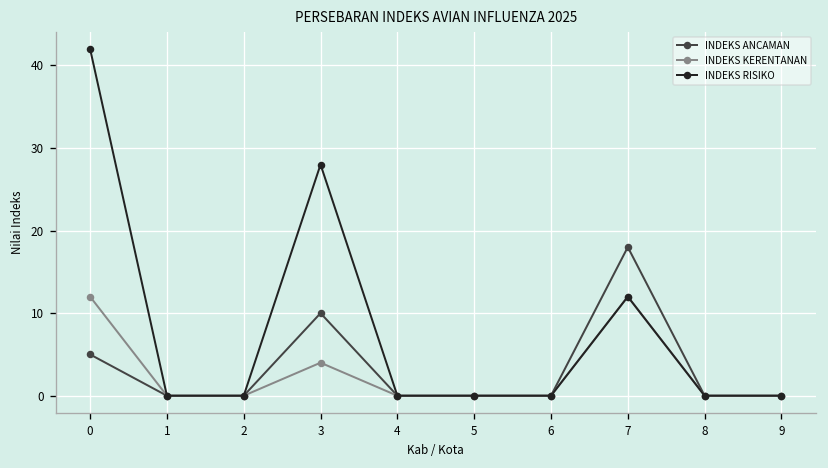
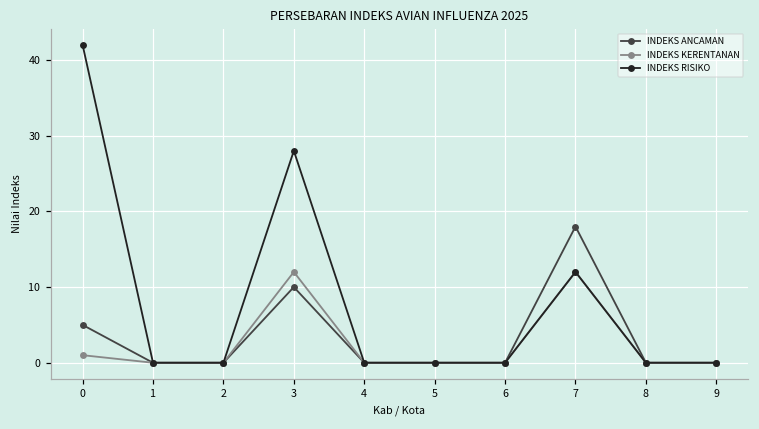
INDEKS KERENTANAN, 0: 12 -> 1
INDEKS KERENTANAN, 3: 4 -> 12
